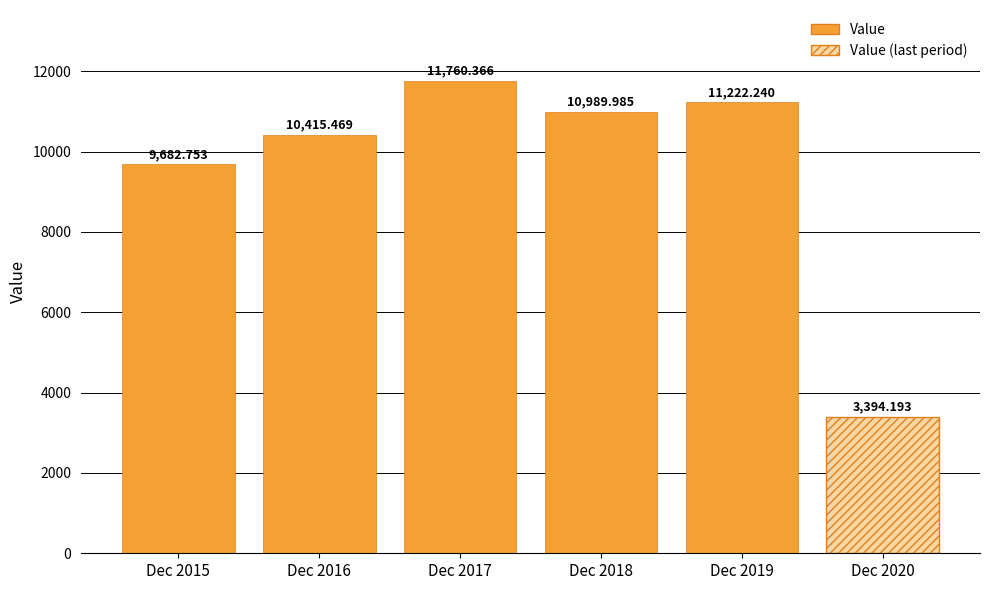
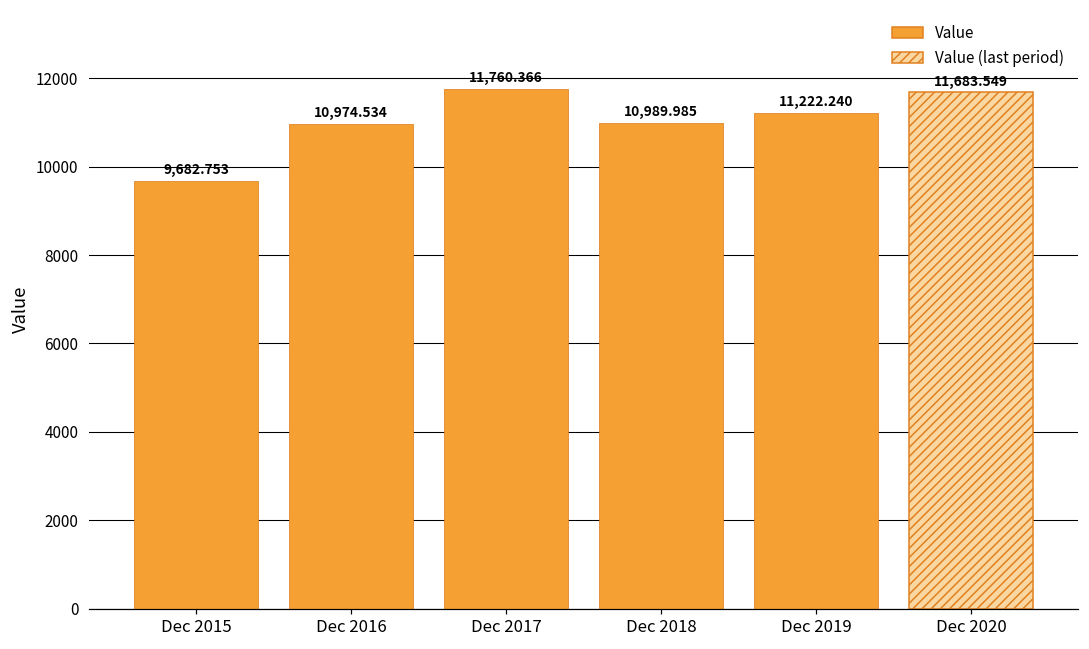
Dec 2016: 10,415.469 -> 10,974.534
Dec 2020: 3,394.193 -> 11,683.549
